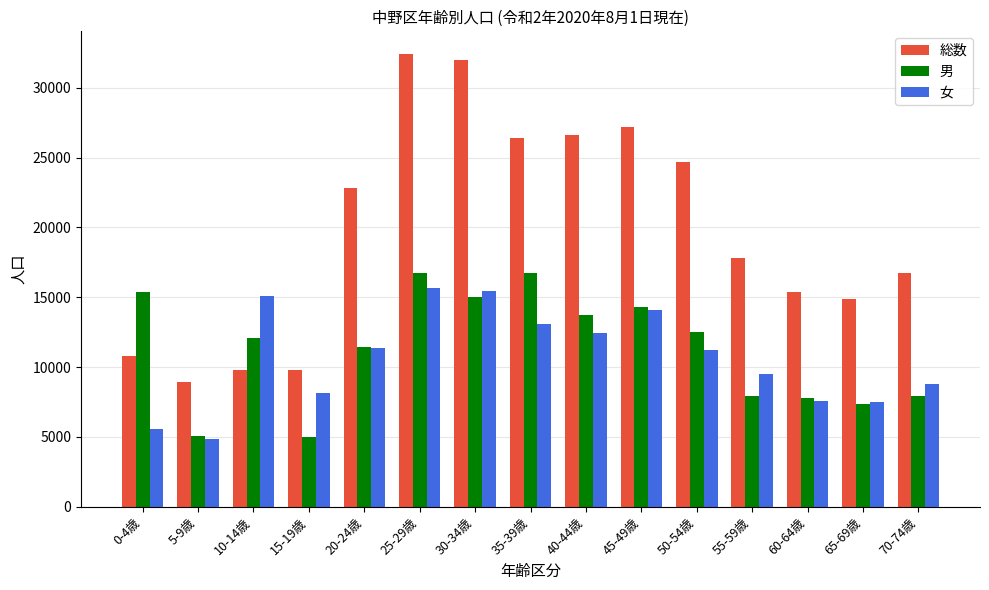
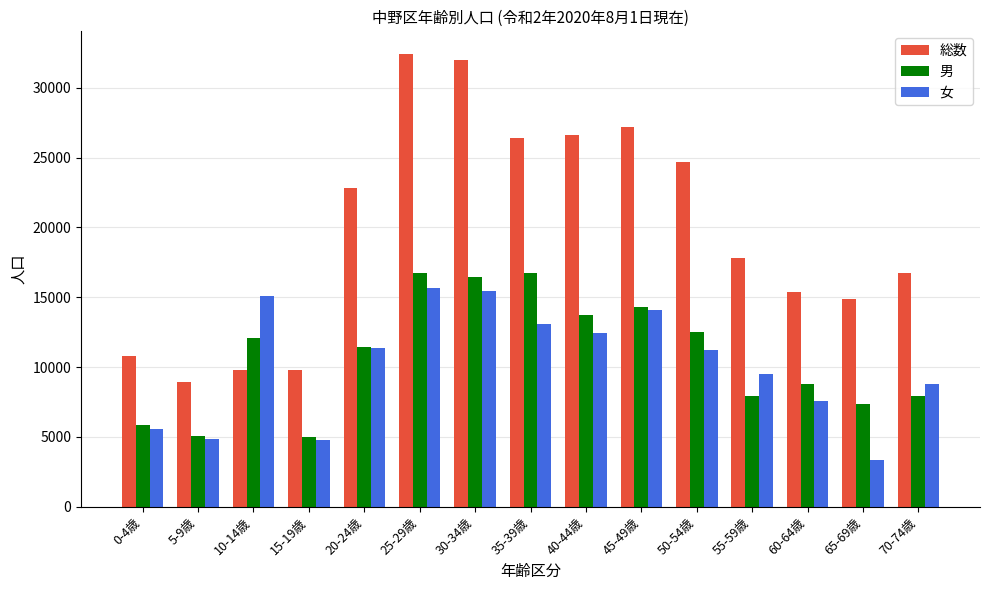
男, 0-4歳: 15400 -> 5800
女, 15-19歳: 8100 -> 4800
男, 30-34歳: 15000 -> 16500
男, 60-64歳: 7800 -> 8800
女, 65-69歳: 7500 -> 3300
